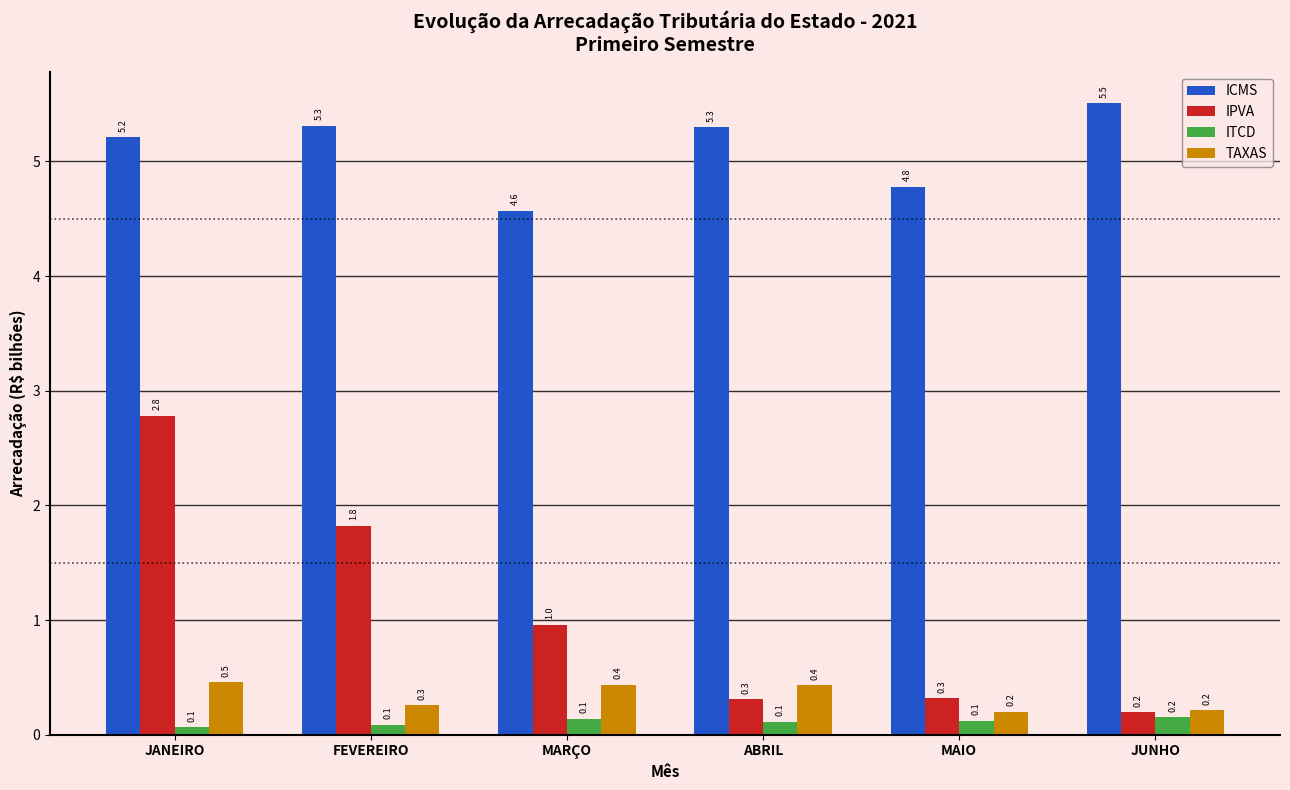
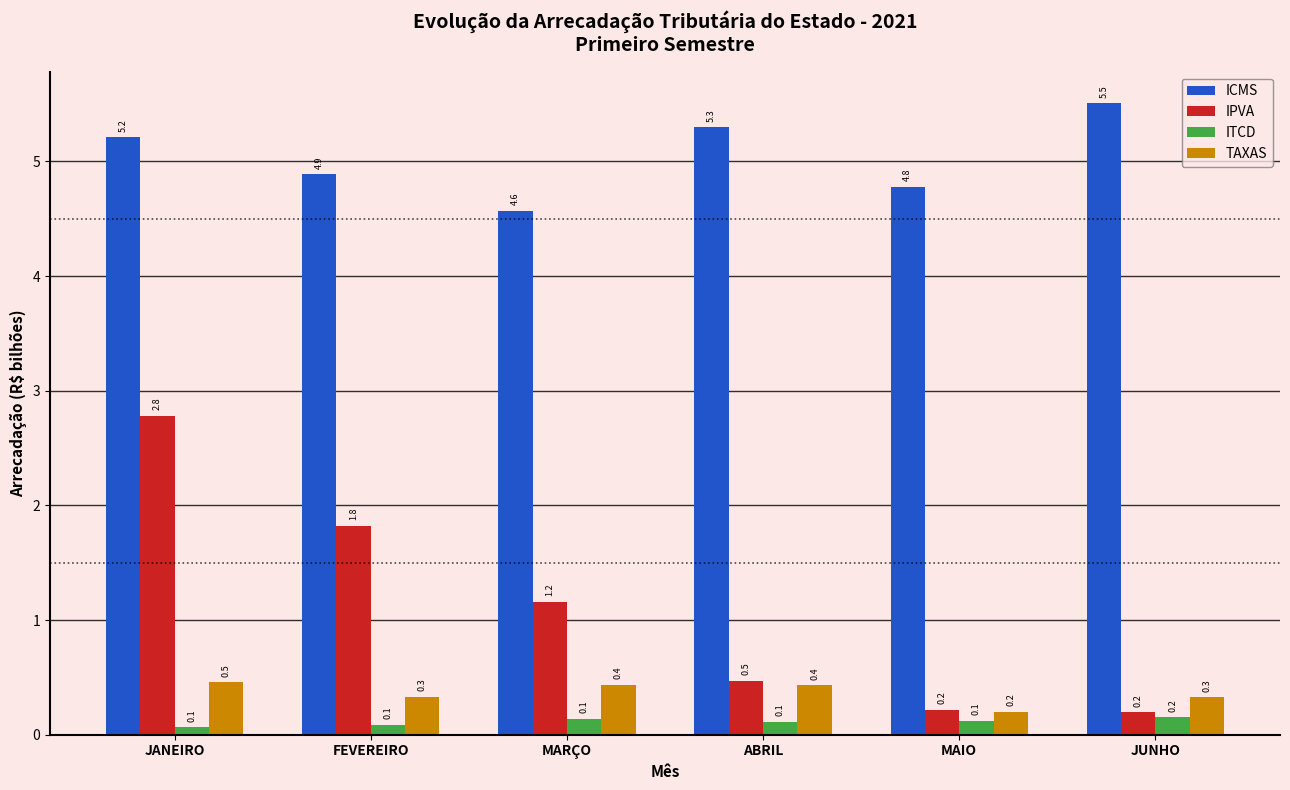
ICMS, FEVEREIRO: 5.3 -> 4.9
TAXAS, FEVEREIRO: 0.26 -> 0.33
IPVA, MARÇO: 1.0 -> 1.2
IPVA, ABRIL: 0.3 -> 0.5
IPVA, MAIO: 0.3 -> 0.2
TAXAS, JUNHO: 0.2 -> 0.3
